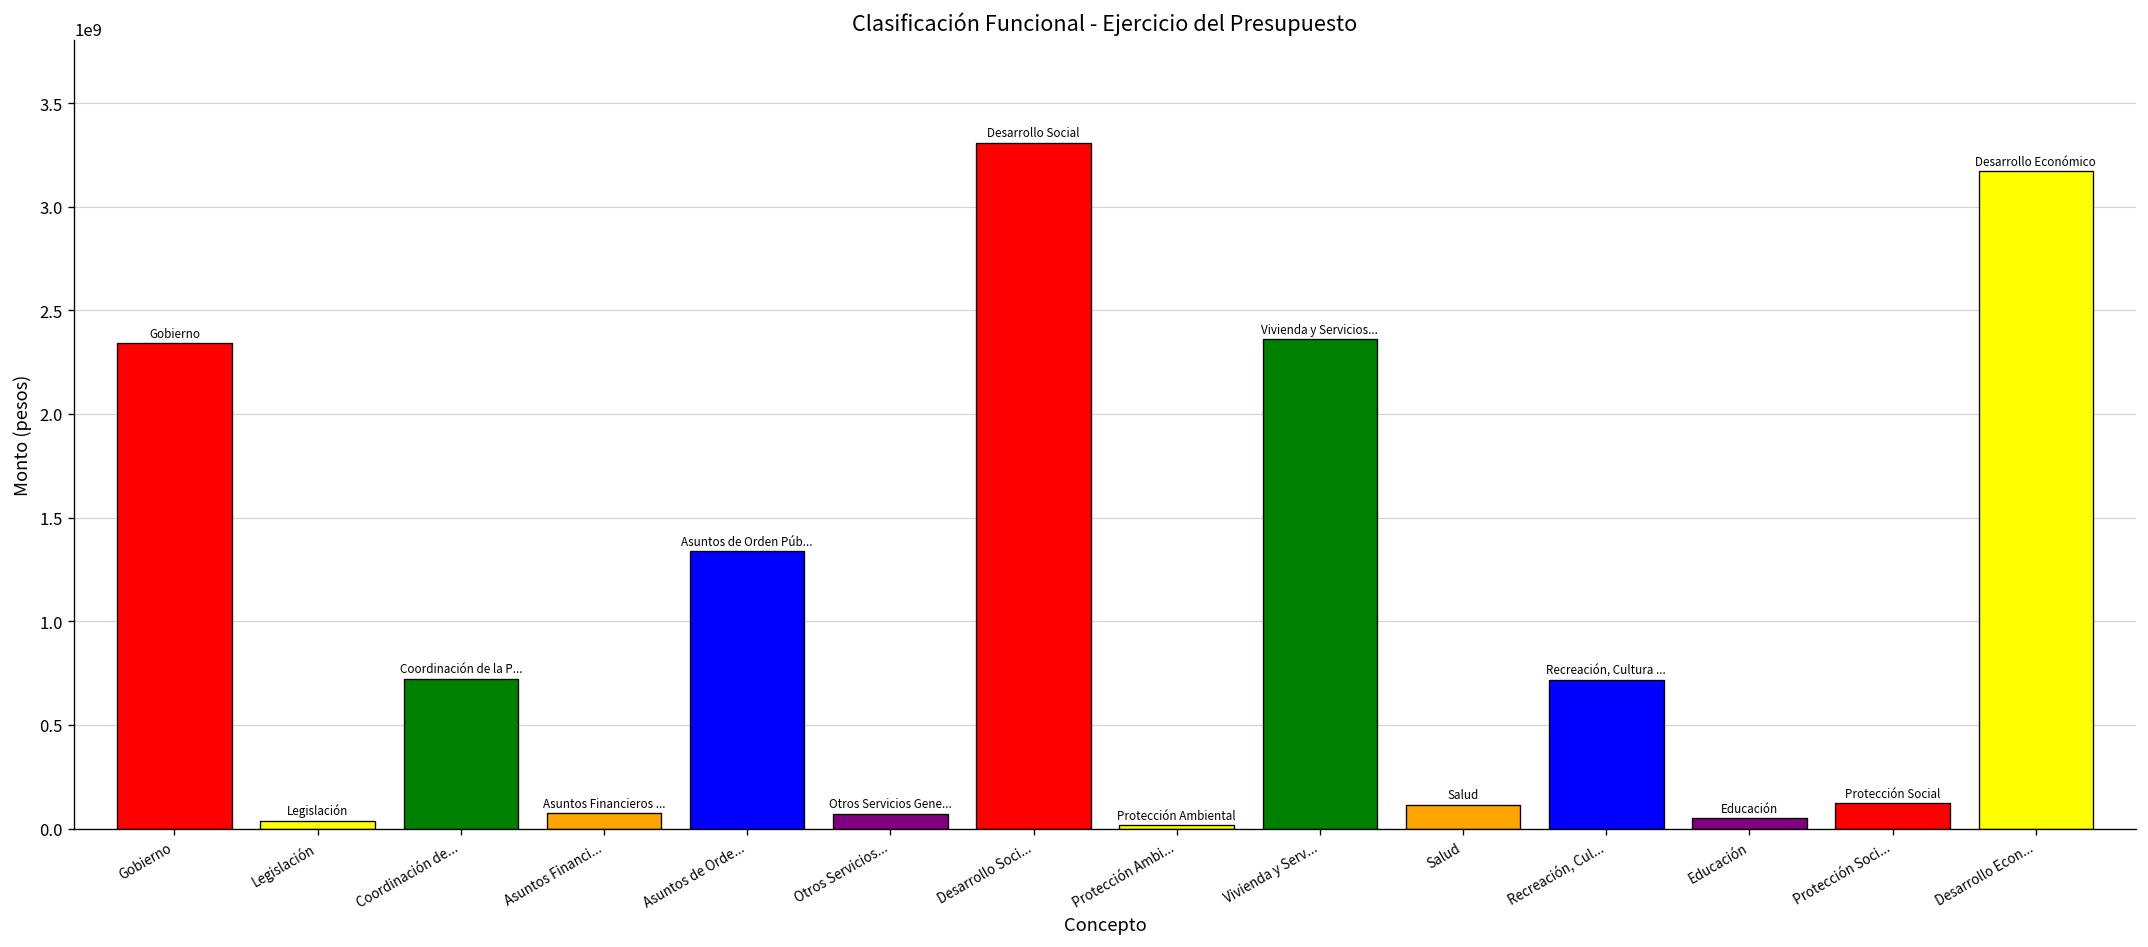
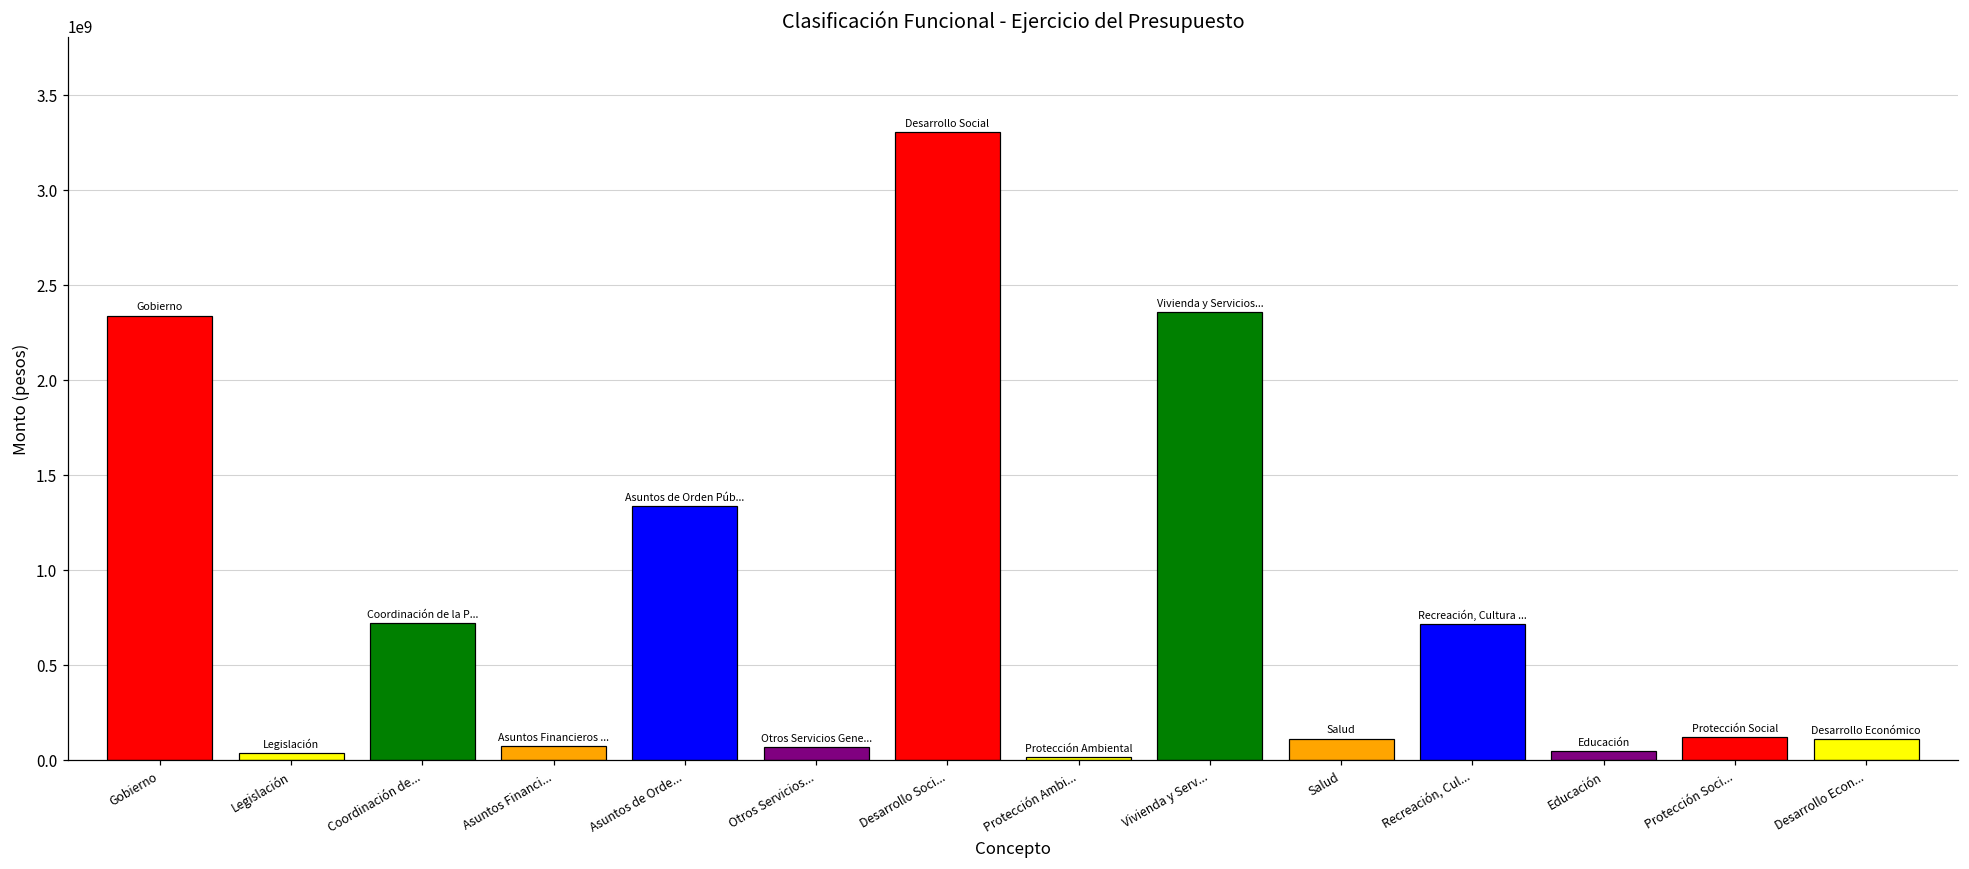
Desarrollo Econ...: 3170000000 -> 110000000
